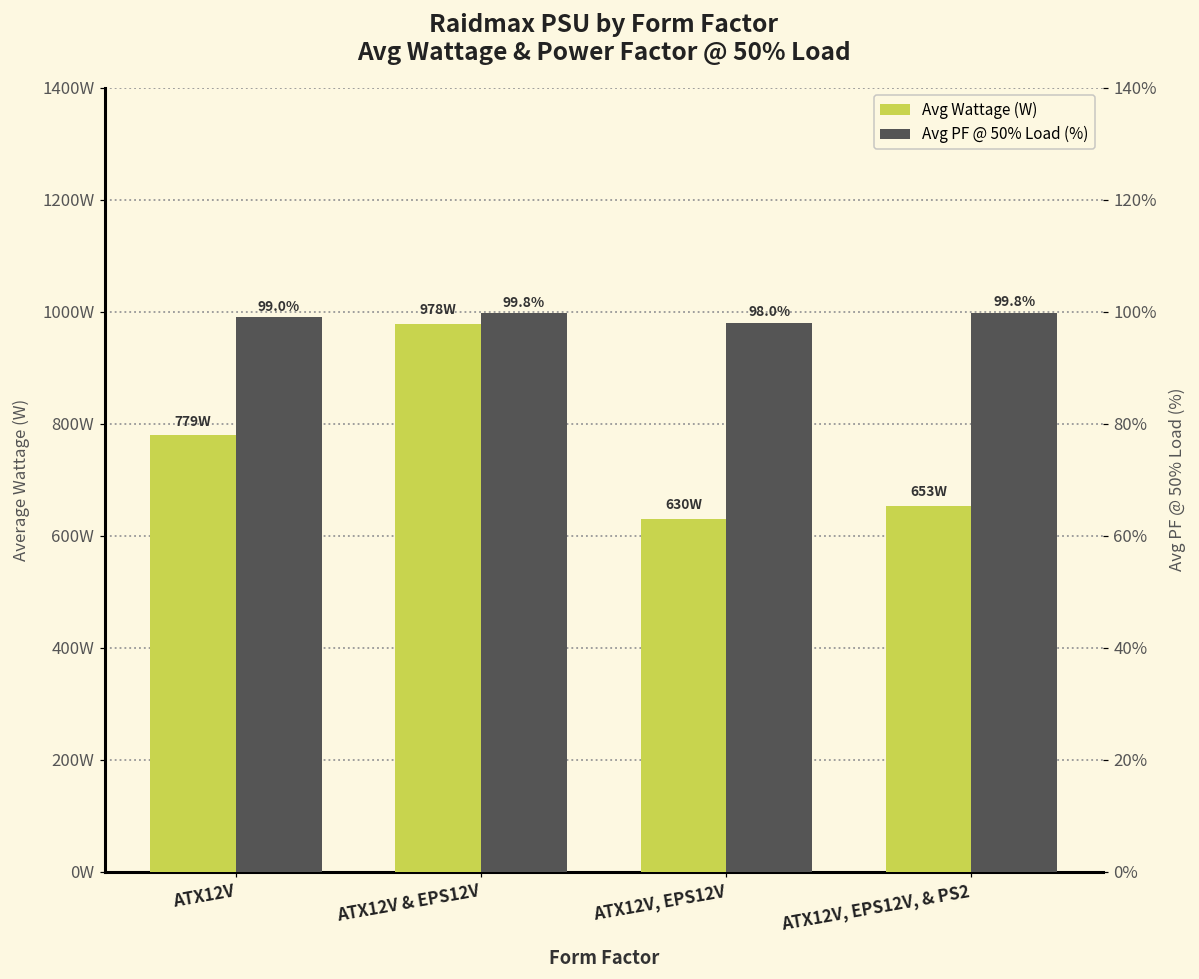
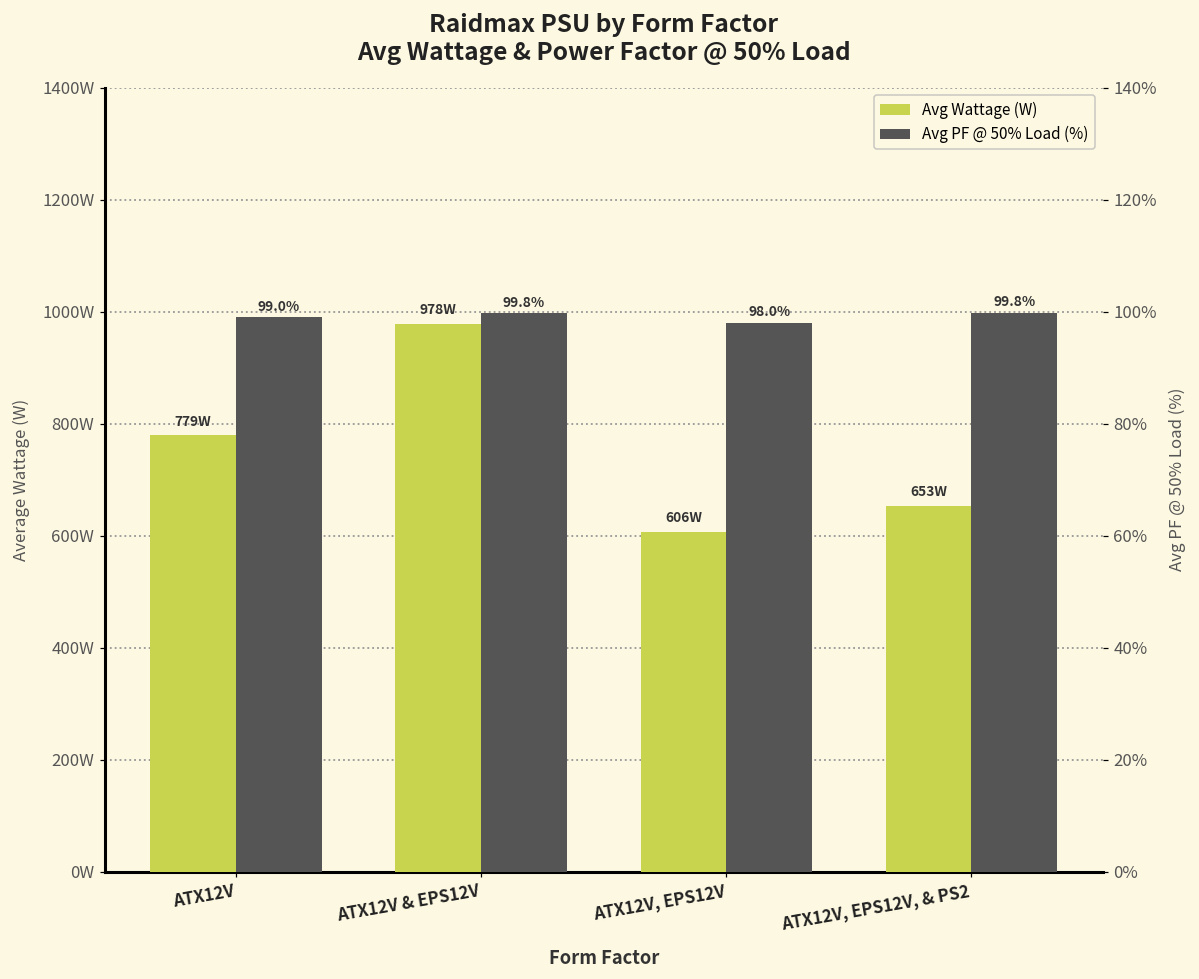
Avg Wattage (W), ATX12V, EPS12V: 630W -> 606W
